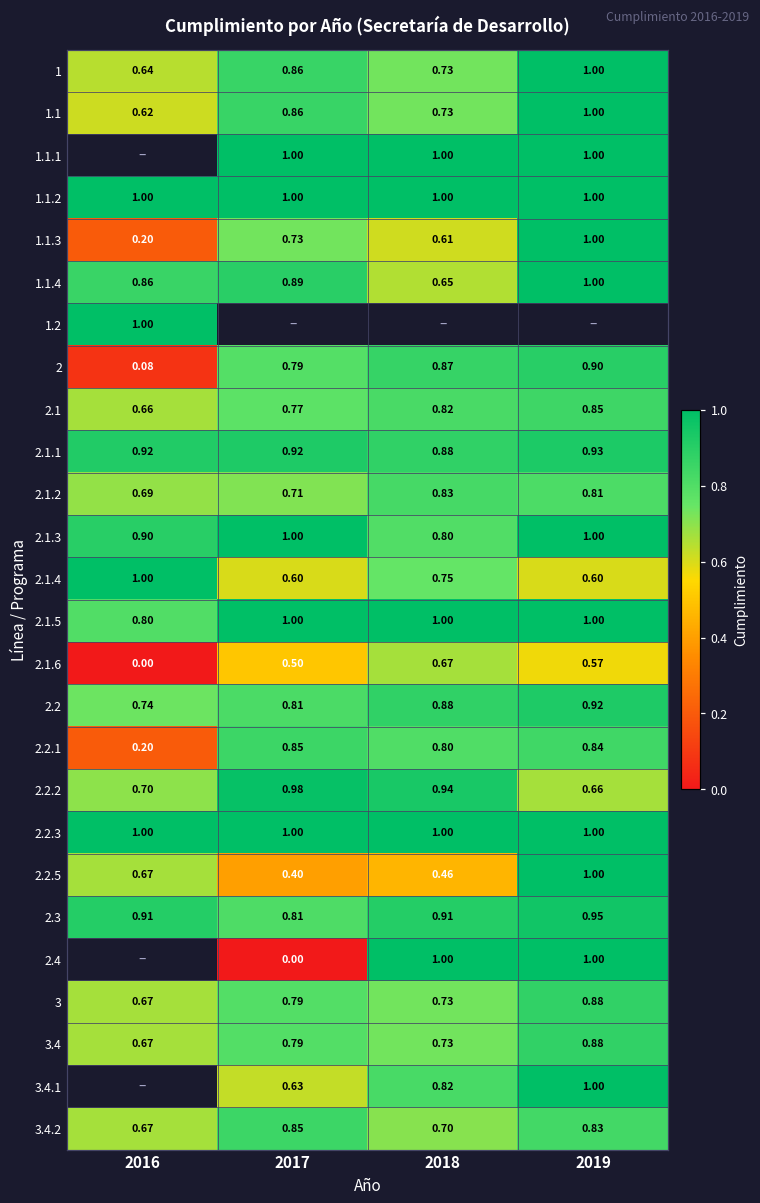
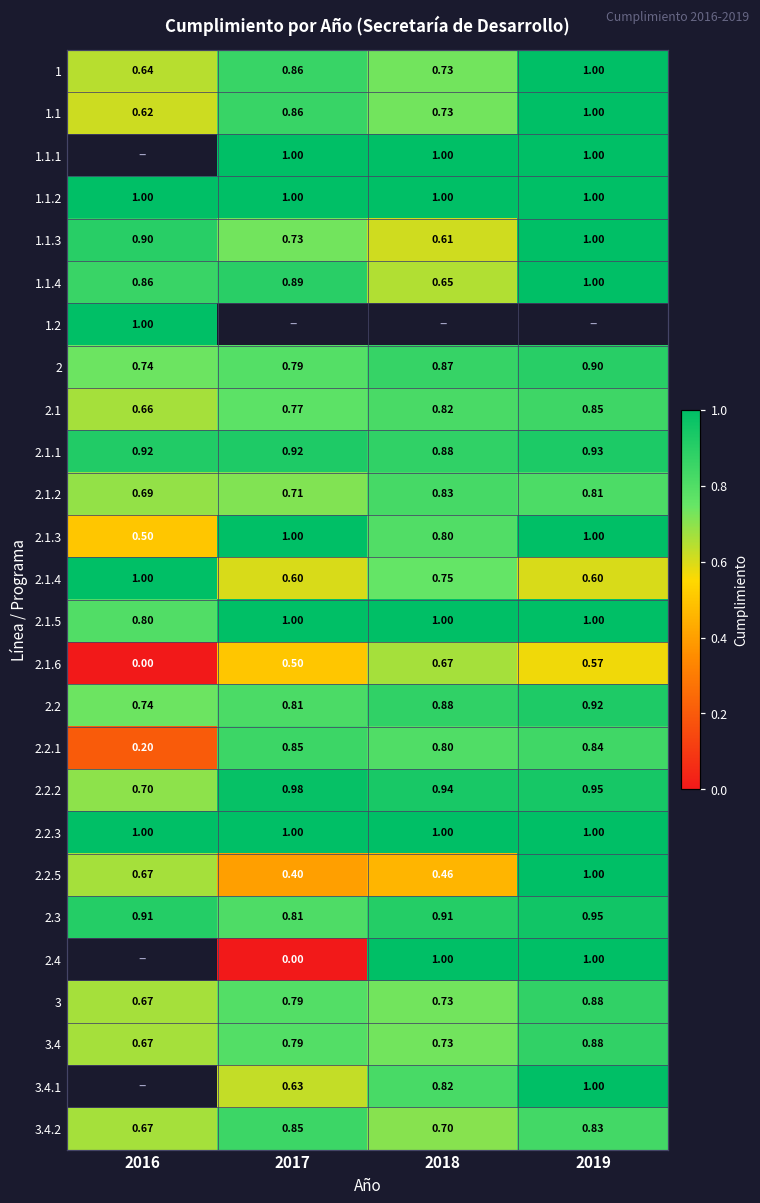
1.1.3, 2016: 0.20 -> 0.90
2, 2016: 0.08 -> 0.74
2.1.3, 2016: 0.90 -> 0.50
2.2.2, 2019: 0.66 -> 0.95
